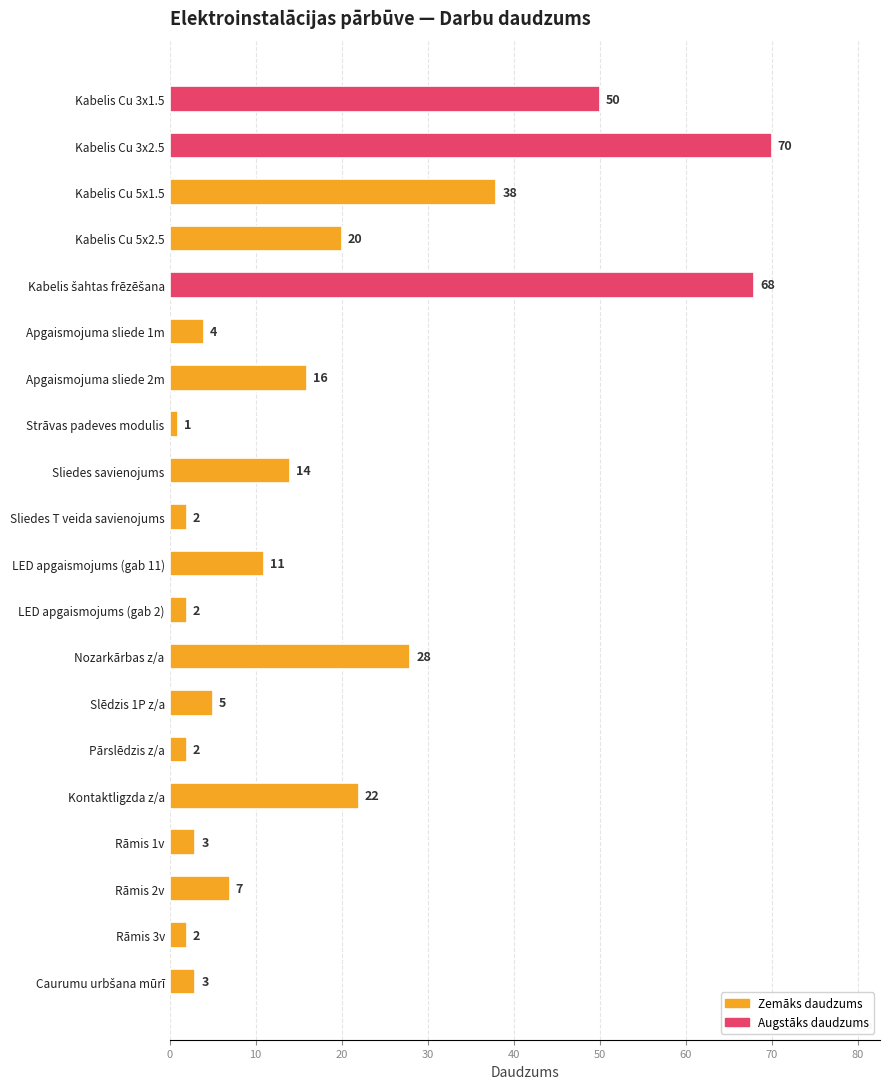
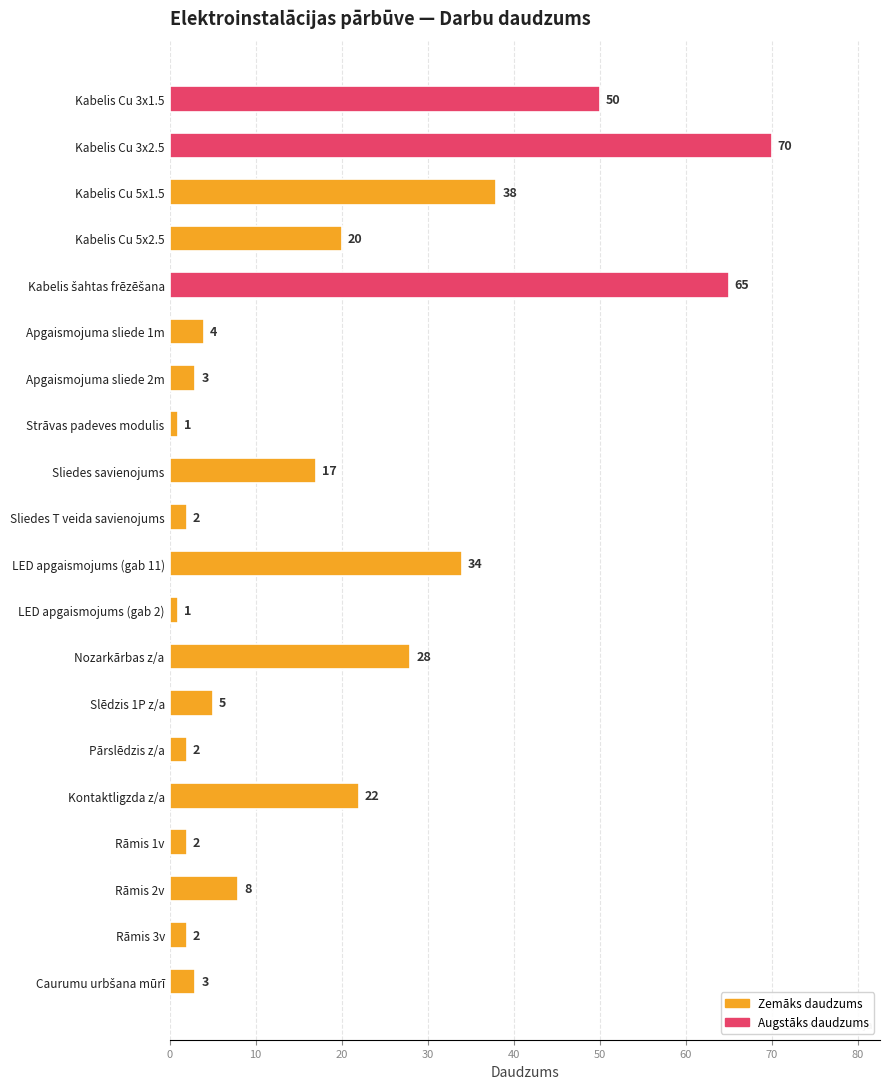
Kabelis šahtas frēzēšana: 68 -> 65
Apgaismojuma sliede 2m: 16 -> 3
Sliedes savienojums: 14 -> 17
LED apgaismojums (gab 11): 11 -> 34
LED apgaismojums (gab 2): 2 -> 1
Rāmis 1v: 3 -> 2
Rāmis 2v: 7 -> 8
